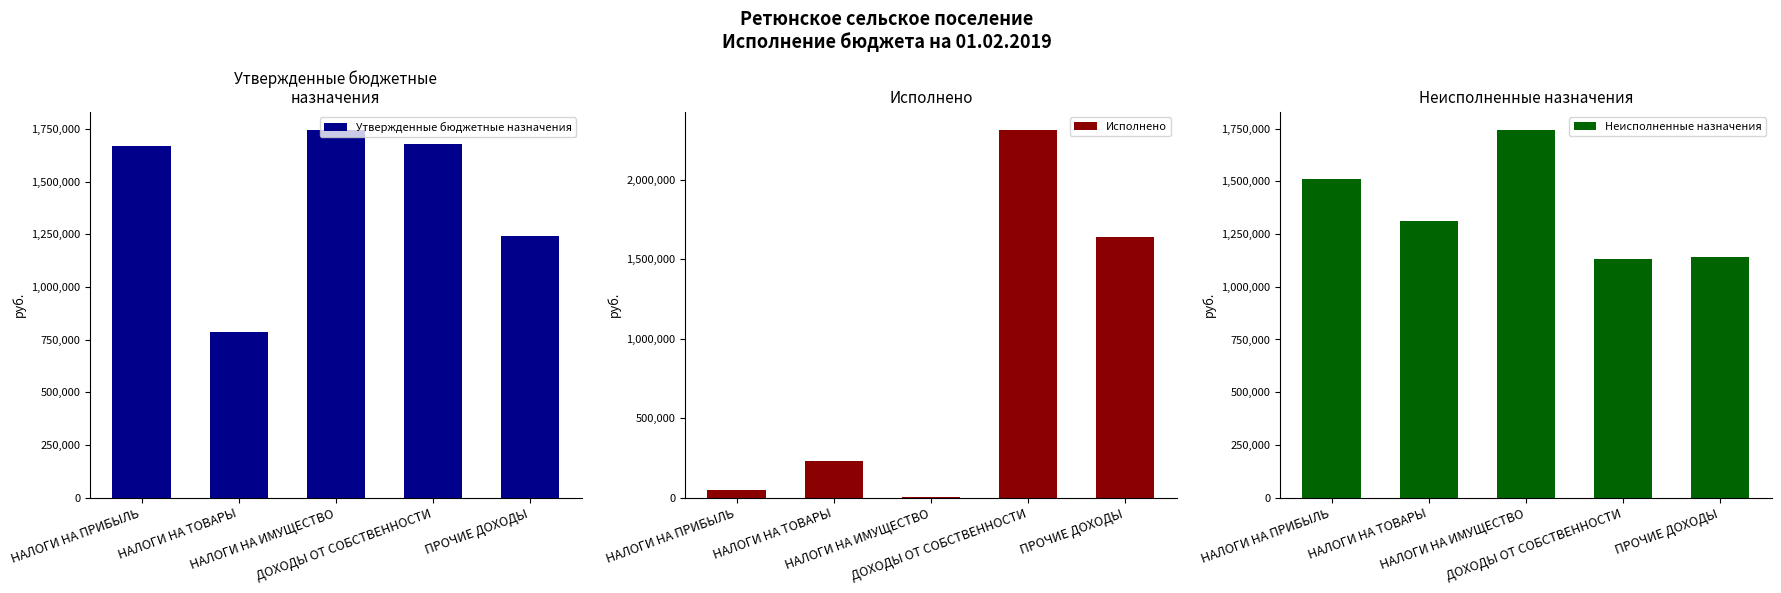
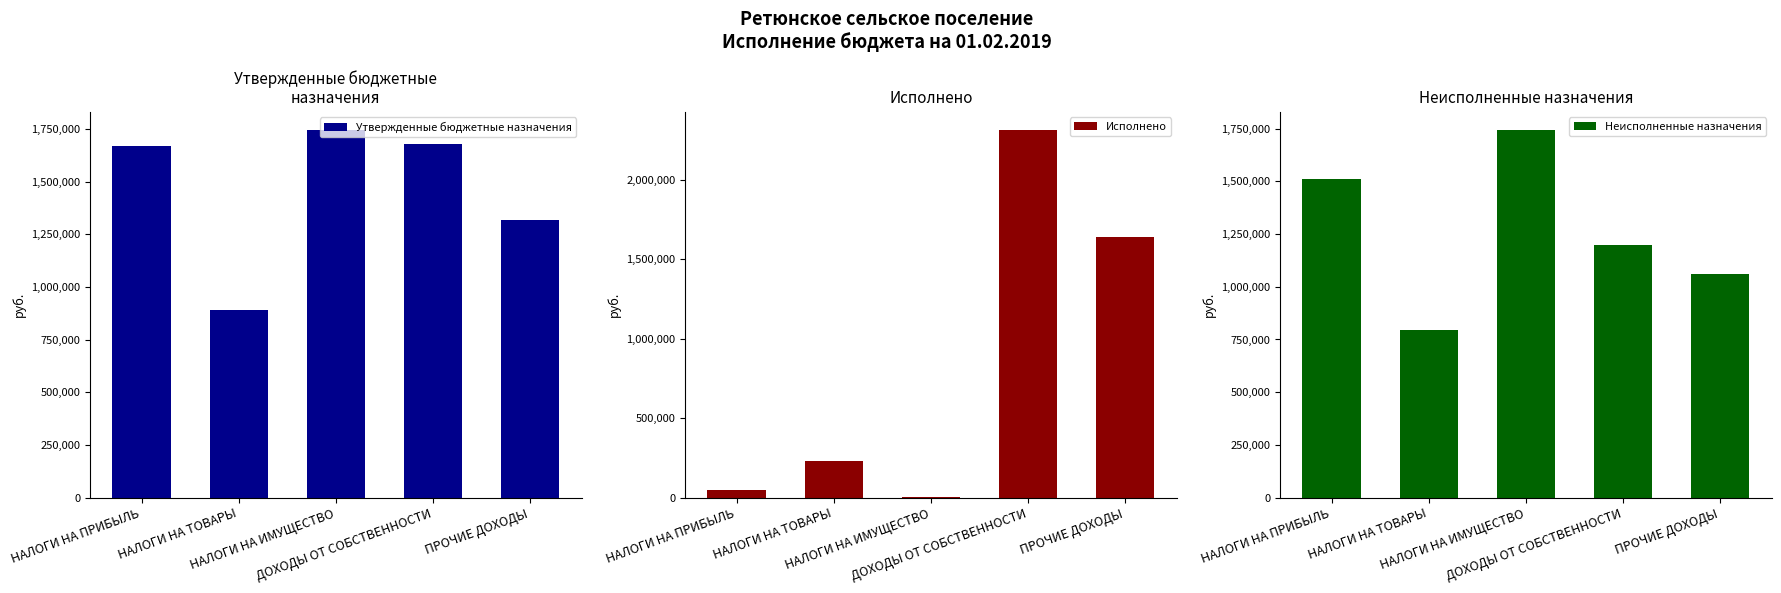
Утвержденные бюджетные назначения, НАЛОГИ НА ТОВАРЫ: 790,000 -> 890,000
Утвержденные бюджетные назначения, ПРОЧИЕ ДОХОДЫ: 1,240,000 -> 1,320,000
Неисполненные назначения, НАЛОГИ НА ТОВАРЫ: 1,310,000 -> 800,000
Неисполненные назначения, ДОХОДЫ ОТ СОБСТВЕННОСТИ: 1,130,000 -> 1,200,000
Неисполненные назначения, ПРОЧИЕ ДОХОДЫ: 1,140,000 -> 1,060,000
